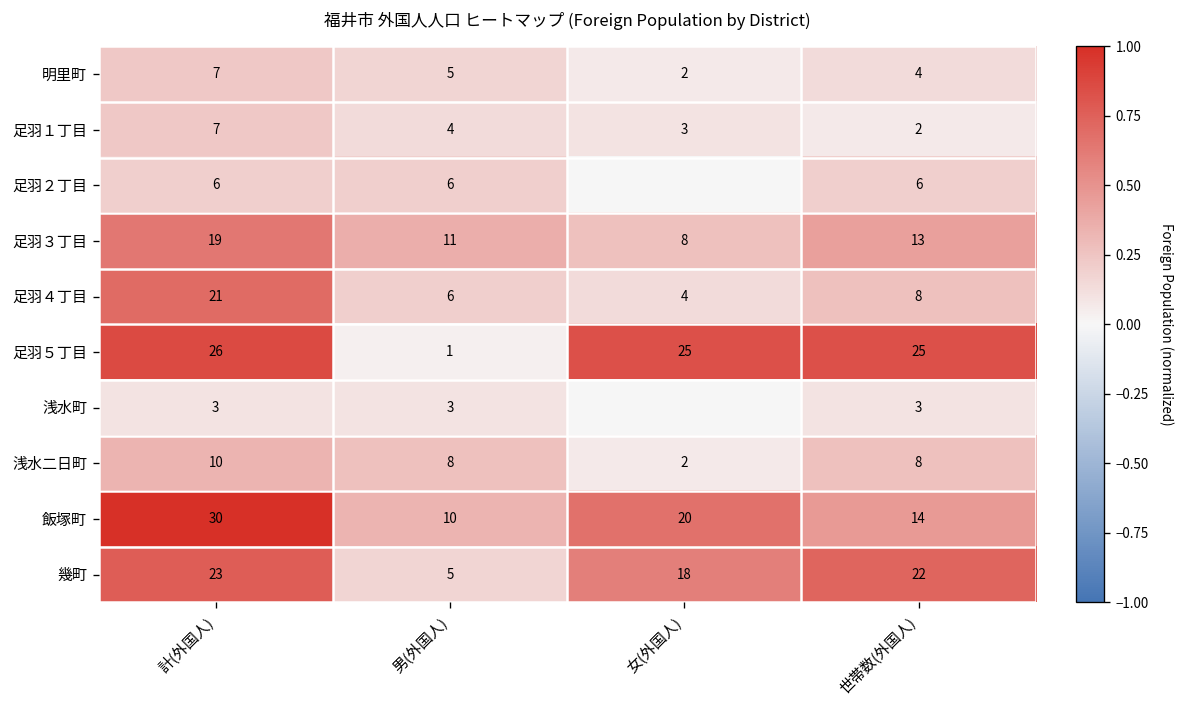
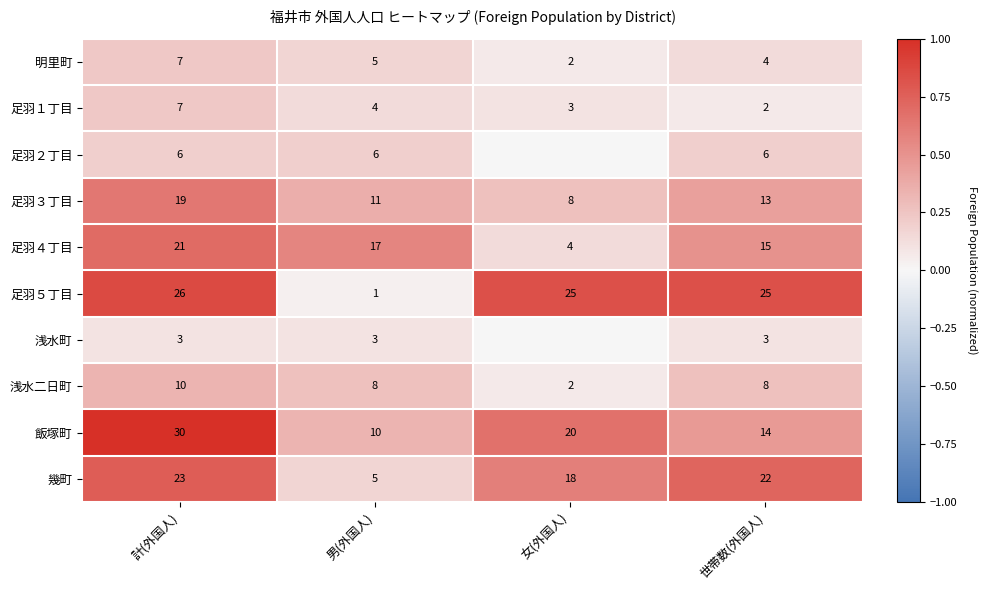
足羽４丁目, 男(外国人): 6 -> 17
足羽４丁目, 世帯数(外国人): 8 -> 15
